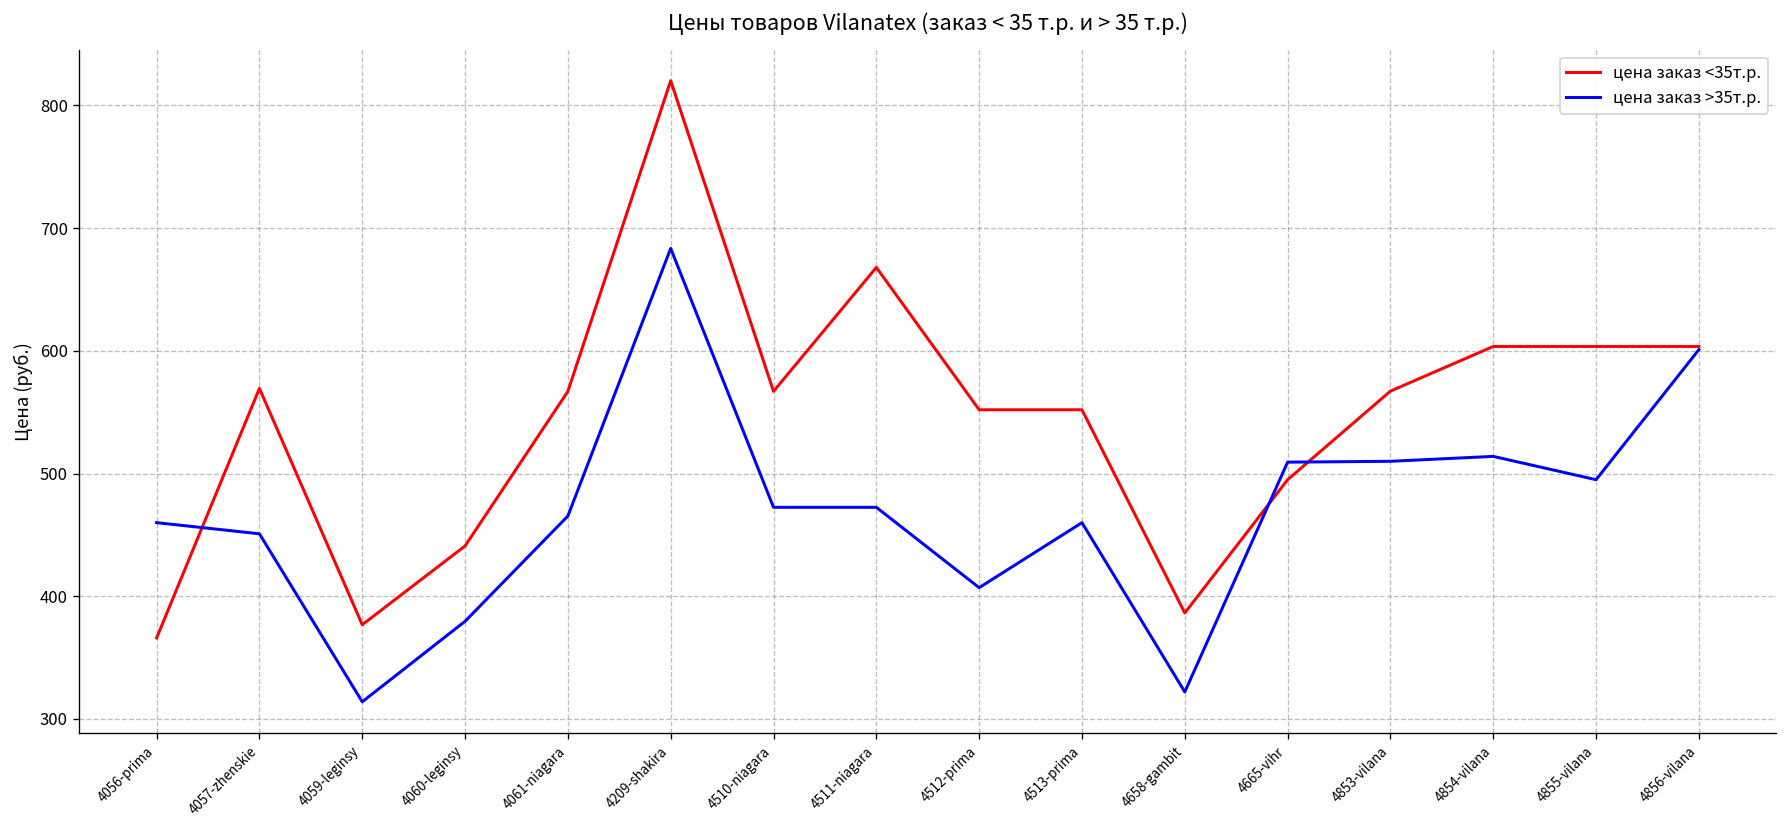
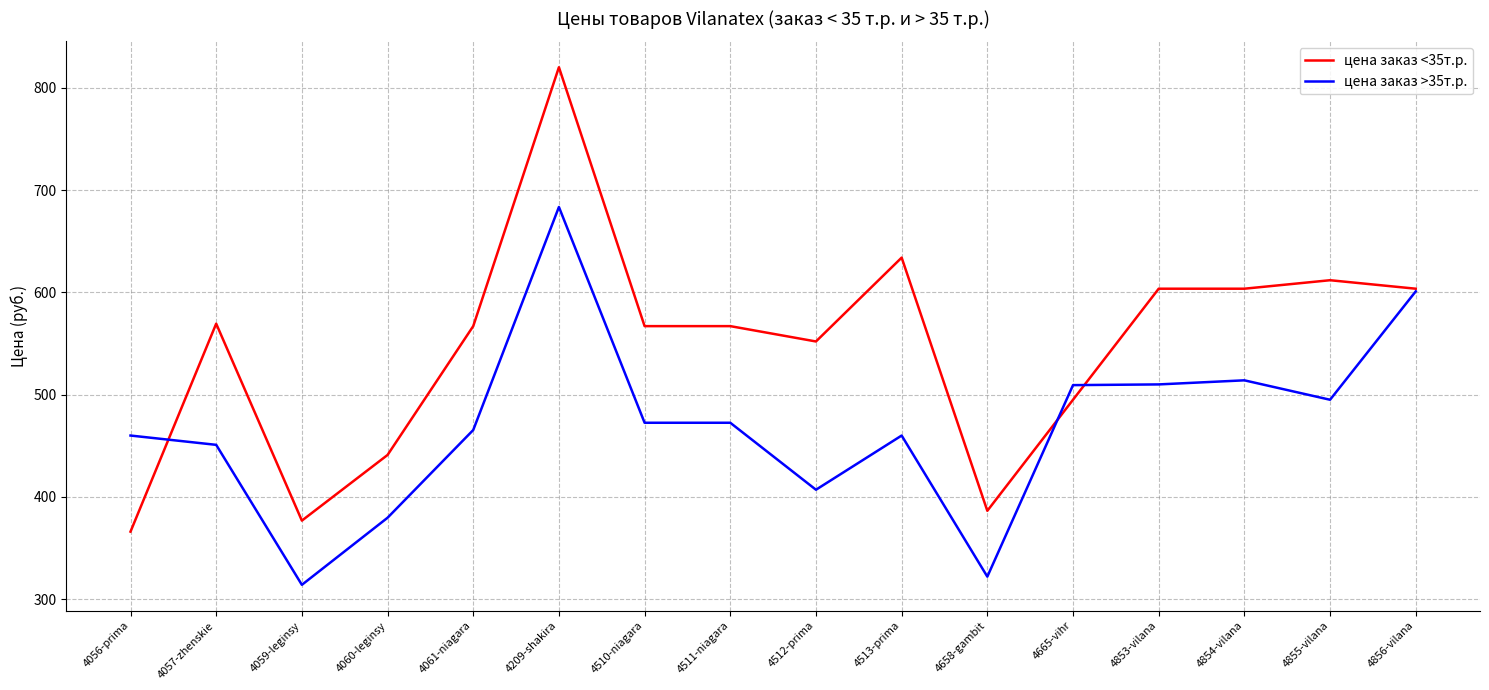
цена заказ <35т.р., 4511-niagara: 668 -> 567
цена заказ <35т.р., 4513-prima: 552 -> 634
цена заказ <35т.р., 4853-vilana: 567 -> 604
цена заказ <35т.р., 4855-vilana: 604 -> 612
